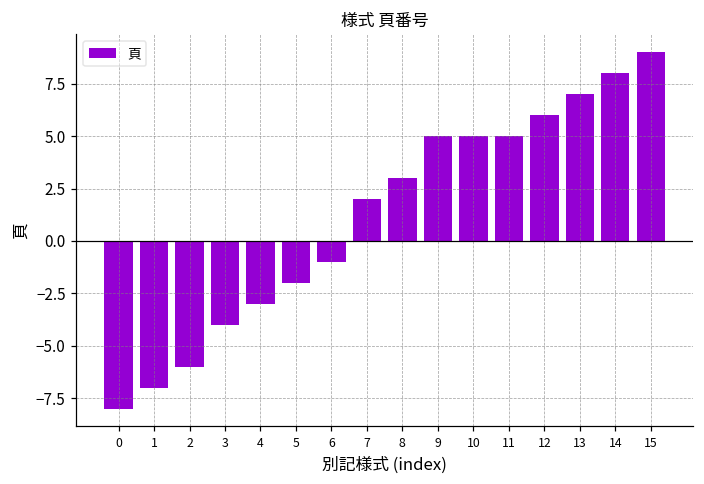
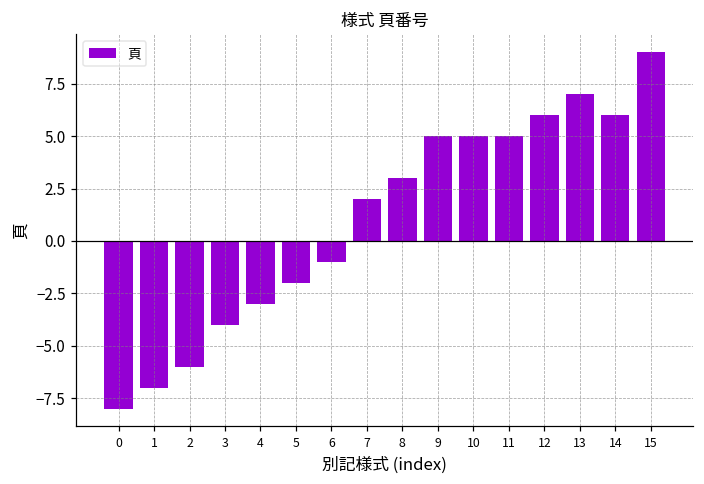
14: 8.0 -> 6.0
